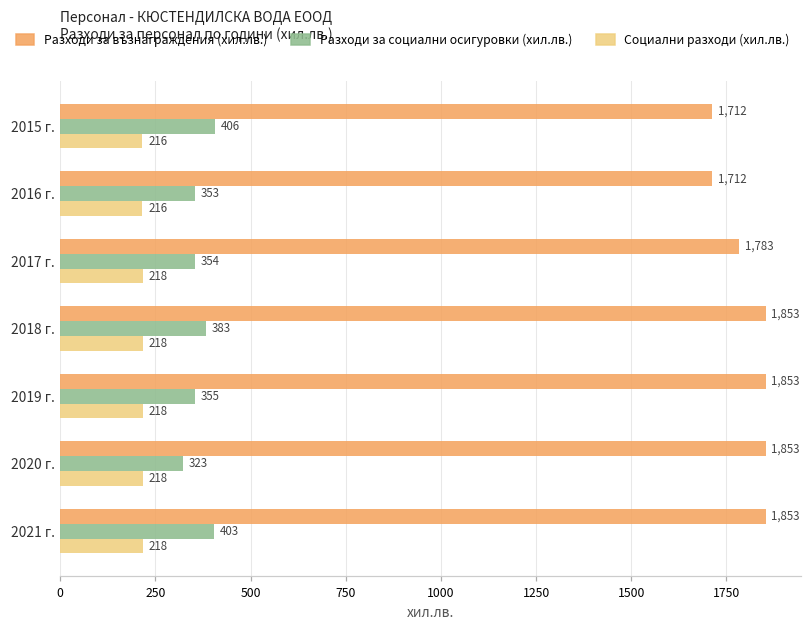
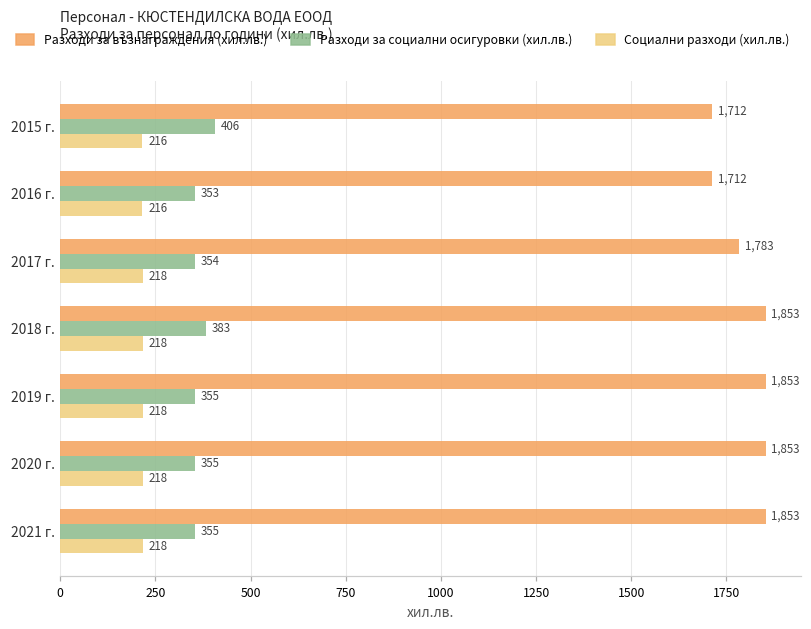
Разходи за социални осигуровки (хил.лв.), 2020 г.: 323 -> 355
Разходи за социални осигуровки (хил.лв.), 2021 г.: 403 -> 355
